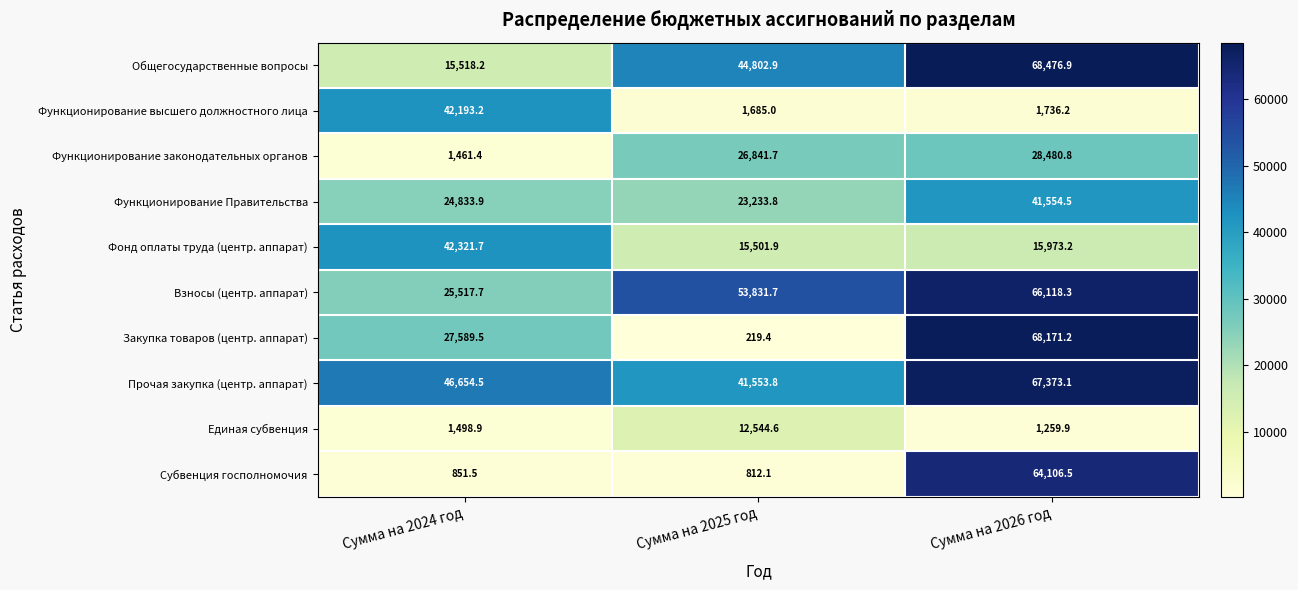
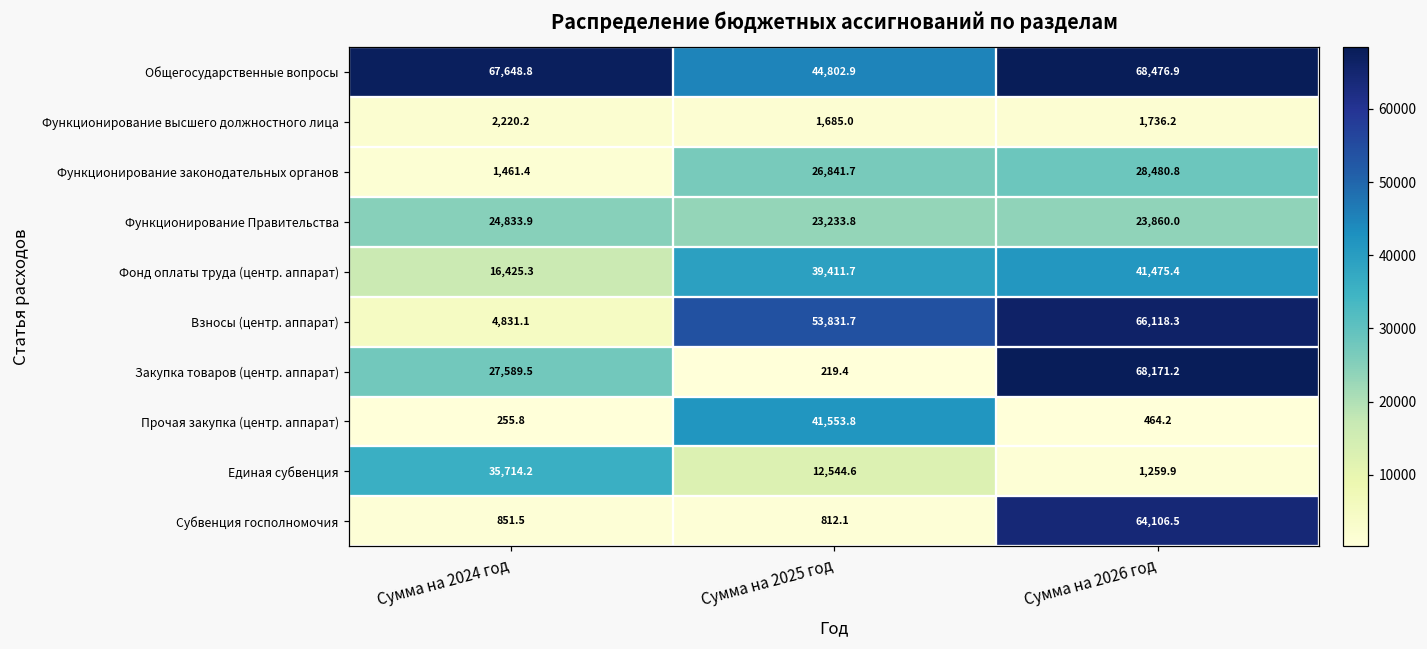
Общегосударственные вопросы, Сумма на 2024 год: 15,518.2 -> 67,648.8
Функционирование высшего должностного лица, Сумма на 2024 год: 42,193.2 -> 2,220.2
Функционирование Правительства, Сумма на 2026 год: 41,554.5 -> 23,860.0
Фонд оплаты труда (центр. аппарат), Сумма на 2024 год: 42,321.7 -> 16,425.3
Фонд оплаты труда (центр. аппарат), Сумма на 2025 год: 15,501.9 -> 39,411.7
Фонд оплаты труда (центр. аппарат), Сумма на 2026 год: 15,973.2 -> 41,475.4
Взносы (центр. аппарат), Сумма на 2024 год: 25,517.7 -> 4,831.1
Прочая закупка (центр. аппарат), Сумма на 2024 год: 46,654.5 -> 255.8
Прочая закупка (центр. аппарат), Сумма на 2026 год: 67,373.1 -> 464.2
Единая субвенция, Сумма на 2024 год: 1,498.9 -> 35,714.2
